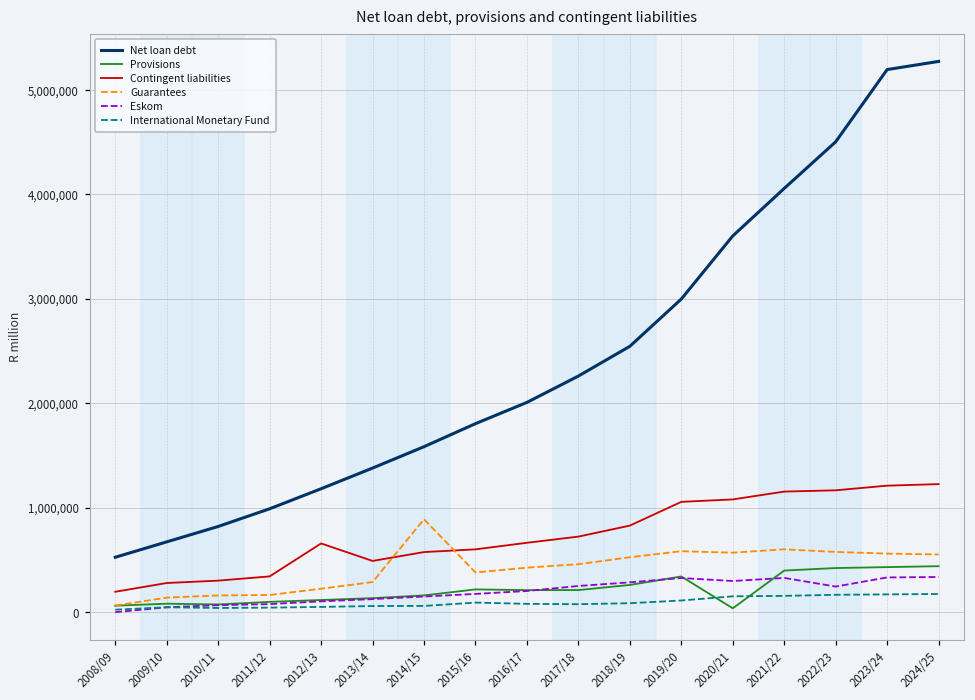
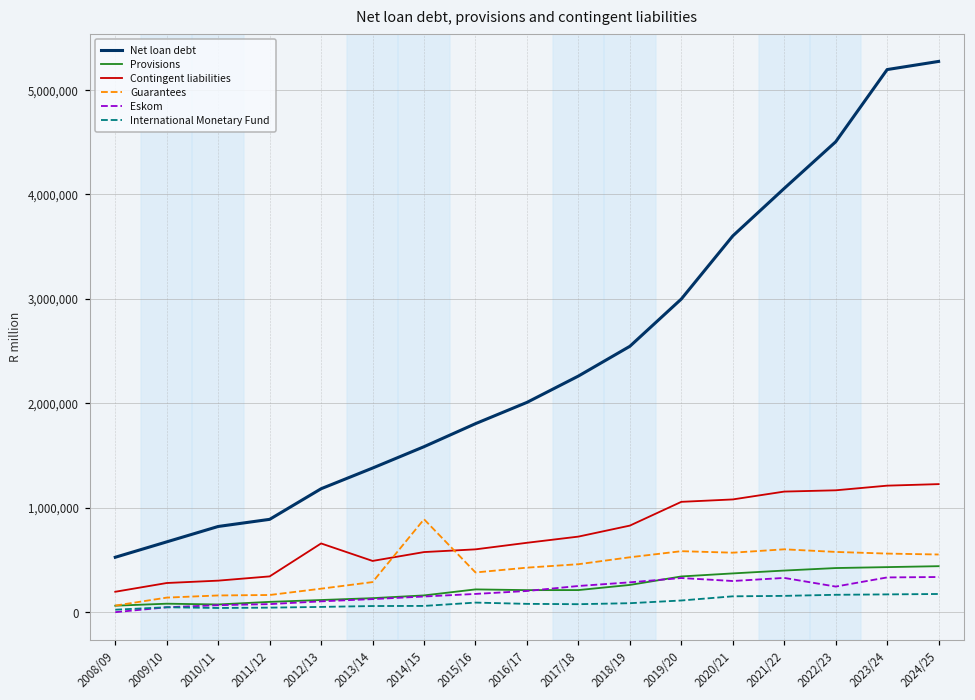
Net loan debt, 2011/12: 1,000,000 -> 900,000
Provisions, 2020/21: 0 -> 400,000
